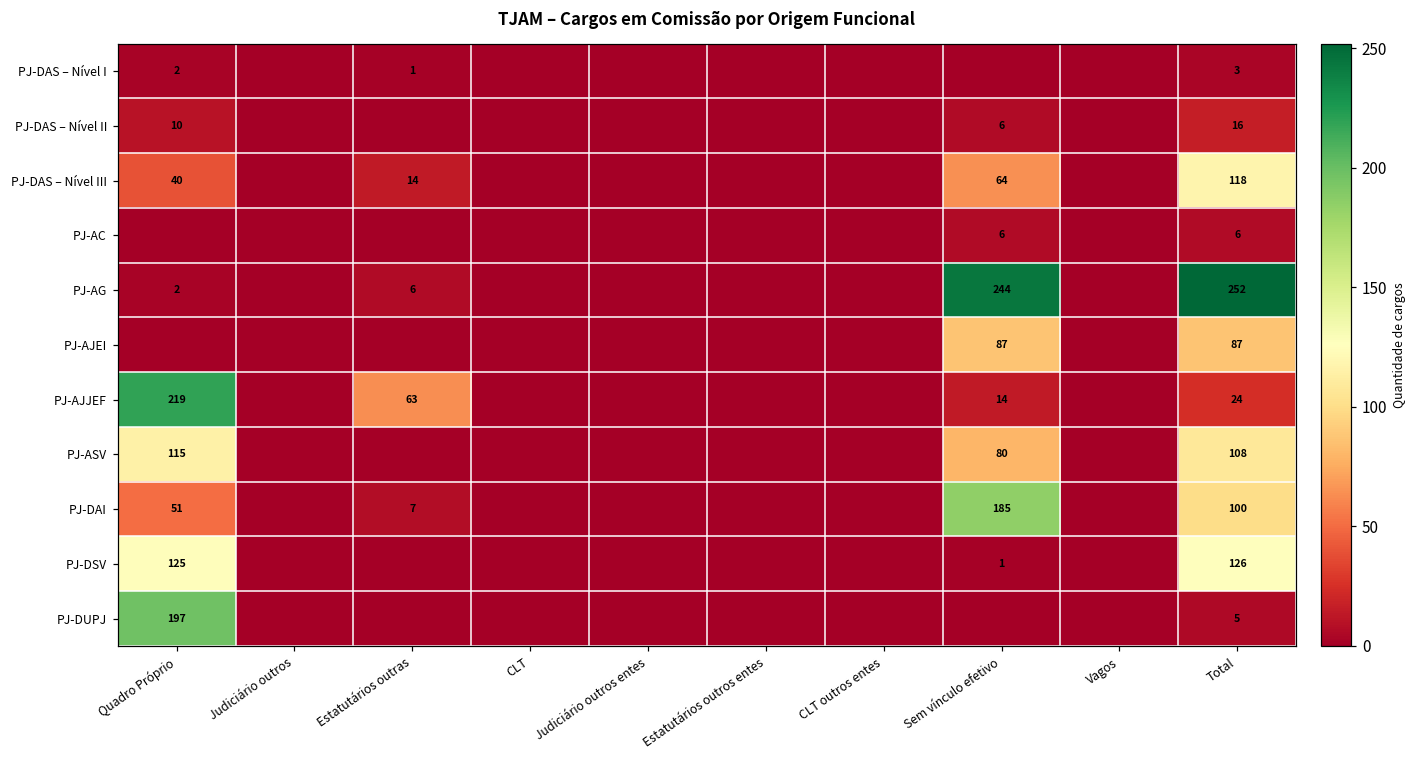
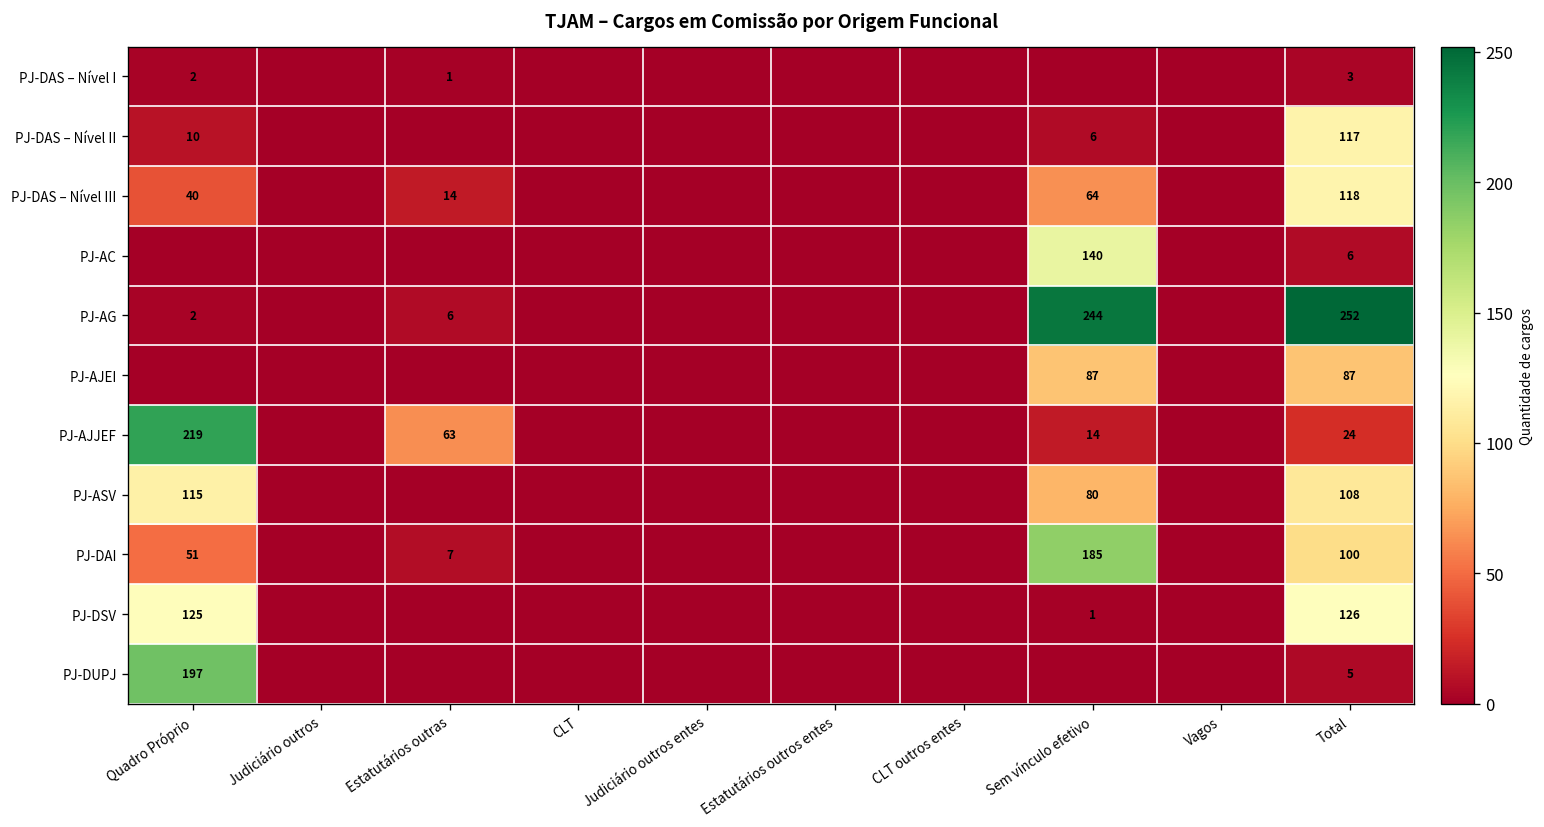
PJ-DAS – Nível II, Total: 16 -> 117
PJ-AC, Sem vínculo efetivo: 6 -> 140
